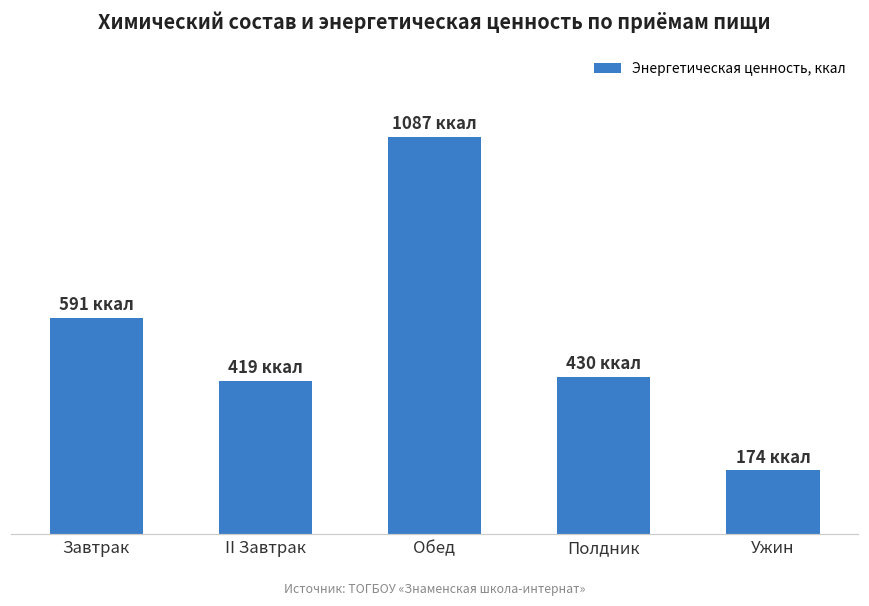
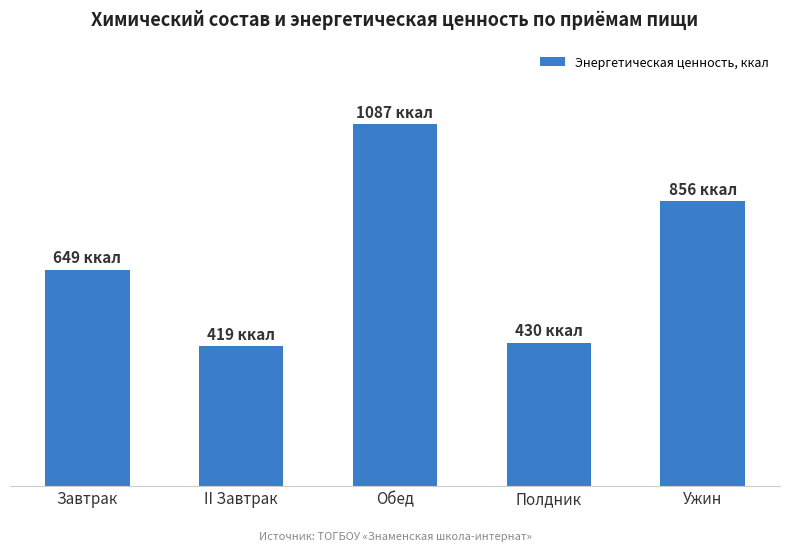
Завтрак: 591 -> 649
Ужин: 174 -> 856
